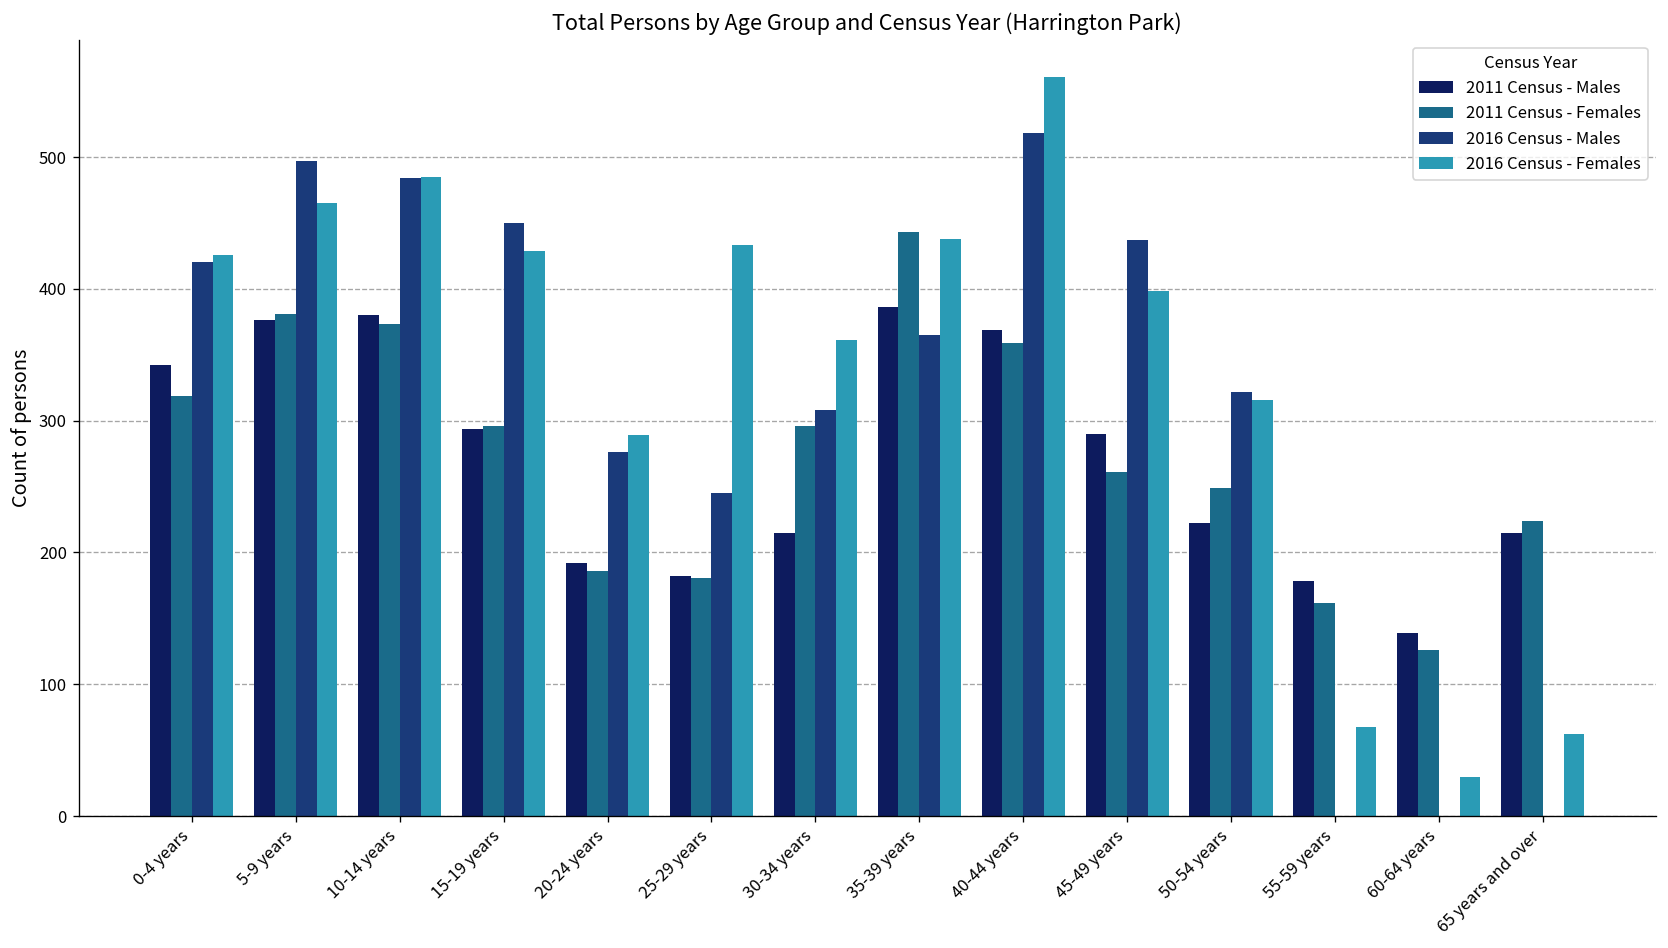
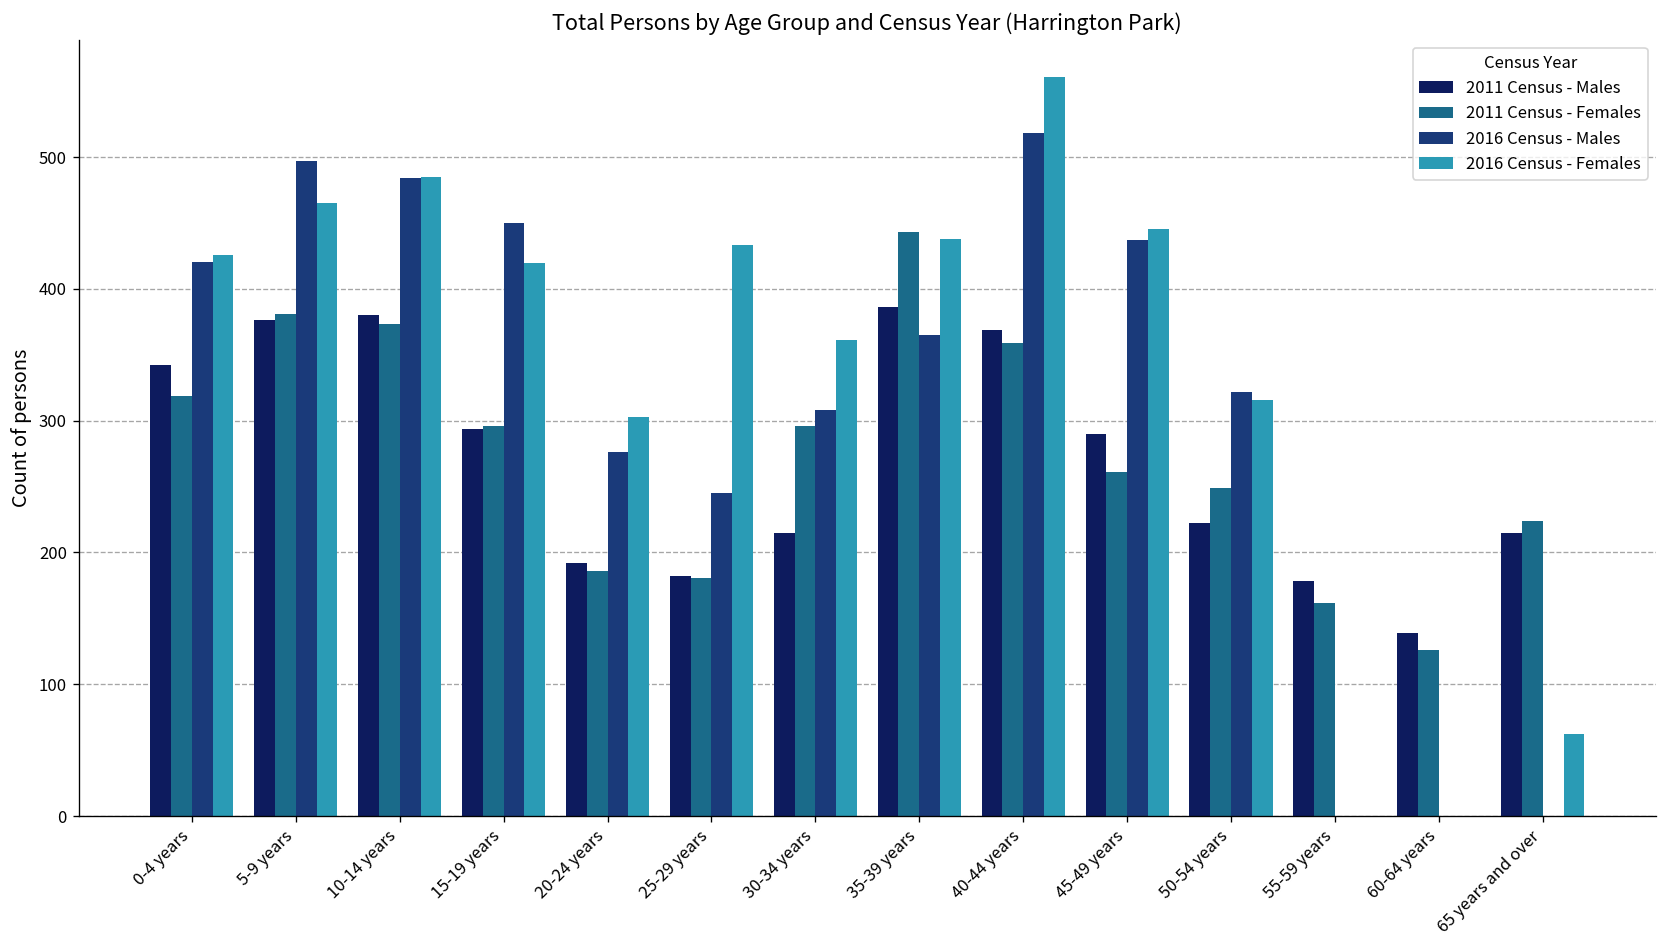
2016 Census - Females, 15-19 years: 429 -> 420
2016 Census - Females, 20-24 years: 289 -> 303
2016 Census - Females, 45-49 years: 398 -> 446
2016 Census - Females, 55-59 years: 68 -> 0
2016 Census - Females, 60-64 years: 30 -> 0
